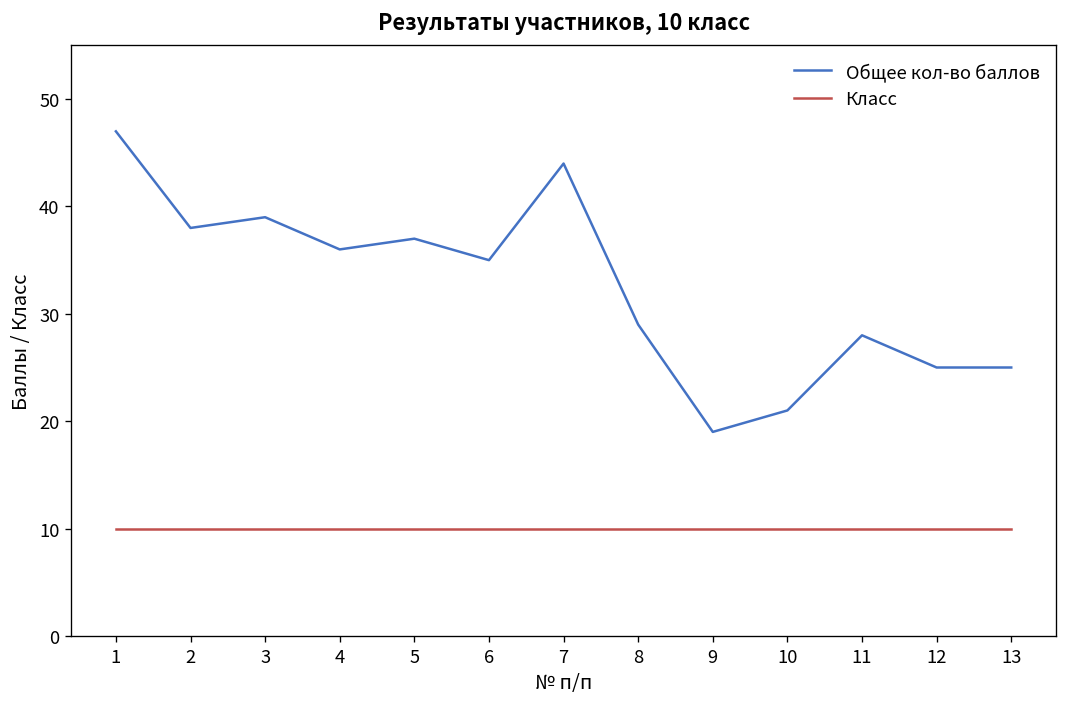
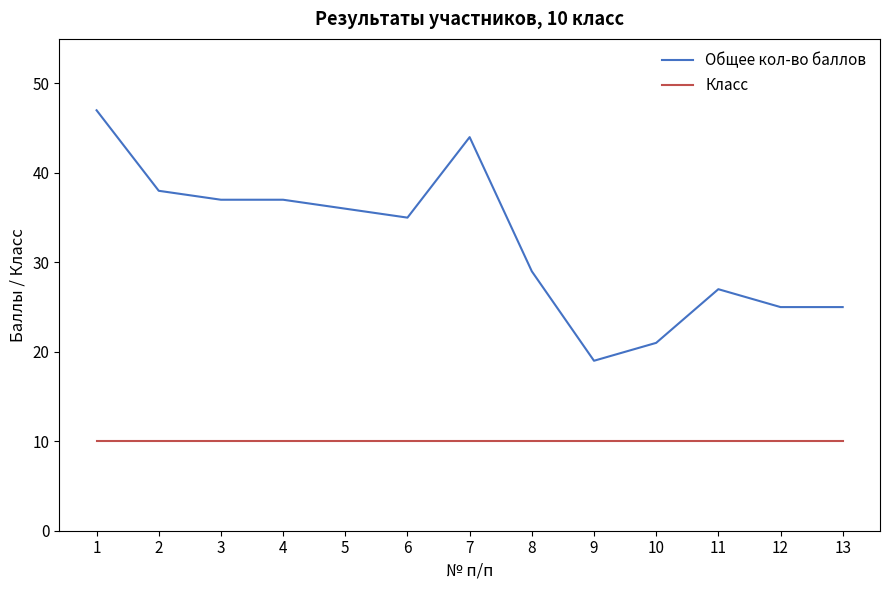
Общее кол-во баллов, 3: 39 -> 37
Общее кол-во баллов, 4: 36 -> 37
Общее кол-во баллов, 5: 37 -> 36
Общее кол-во баллов, 11: 28 -> 27
